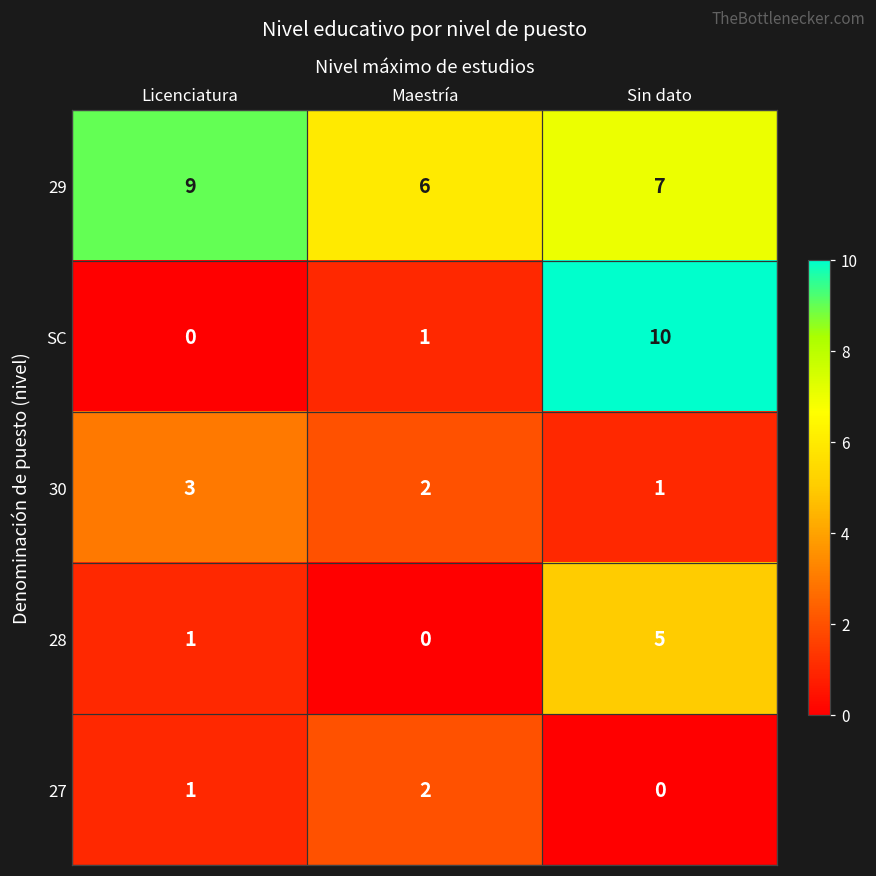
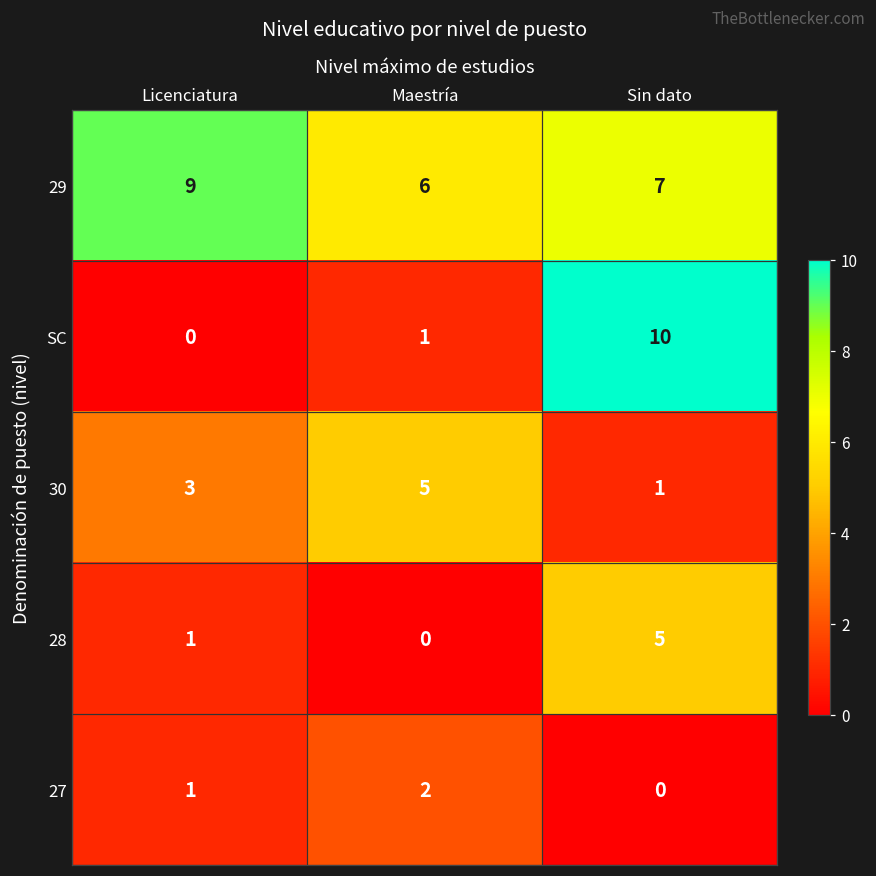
30, Maestría: 2 -> 5
